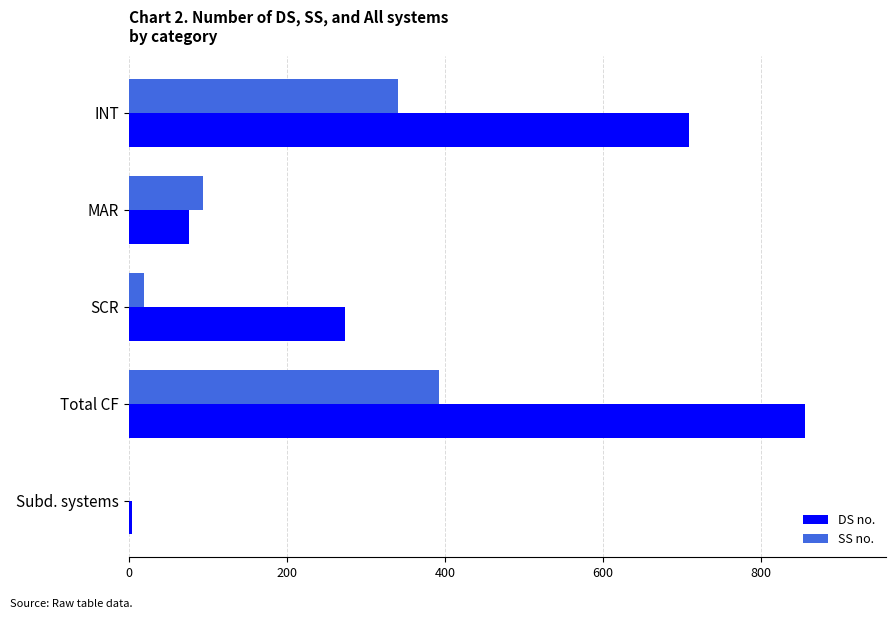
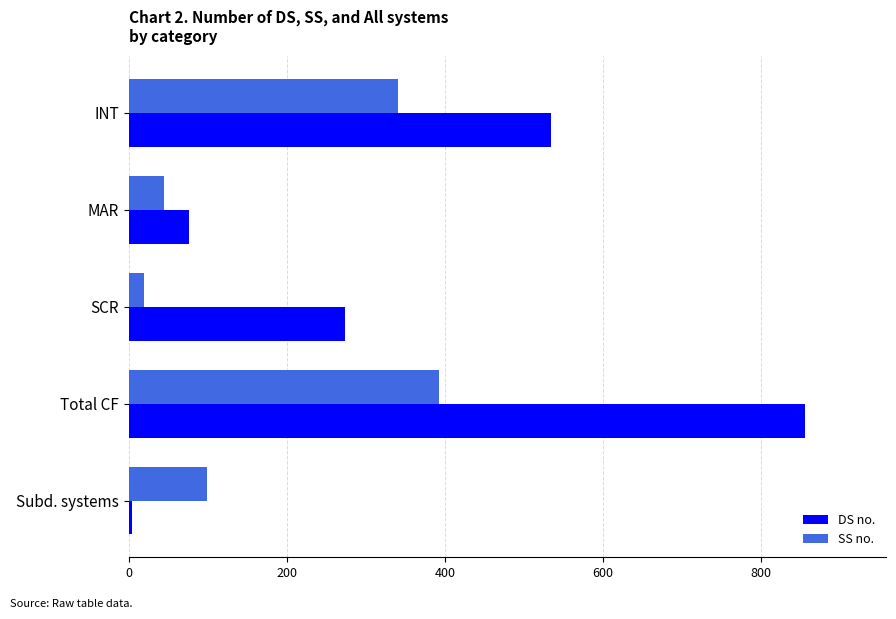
DS no., INT: 710 -> 530
SS no., MAR: 90 -> 50
SS no., Subd. systems: 0 -> 100
